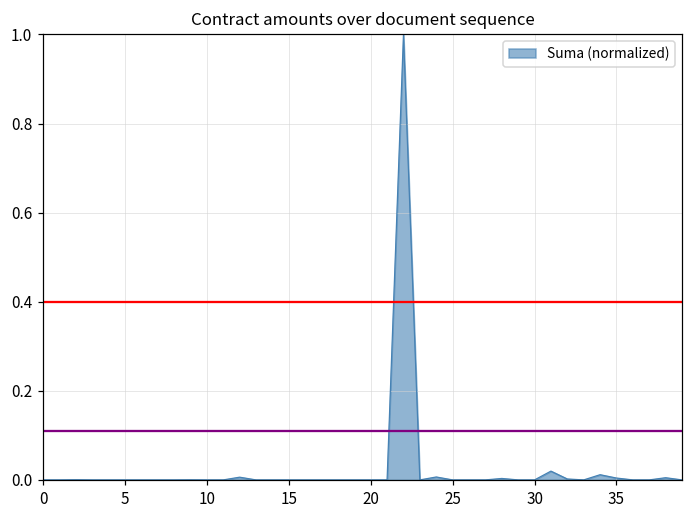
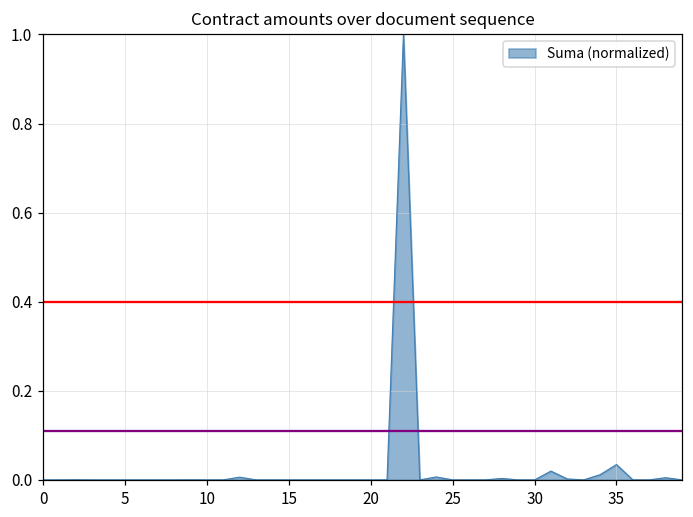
35: 0.00 -> 0.03
